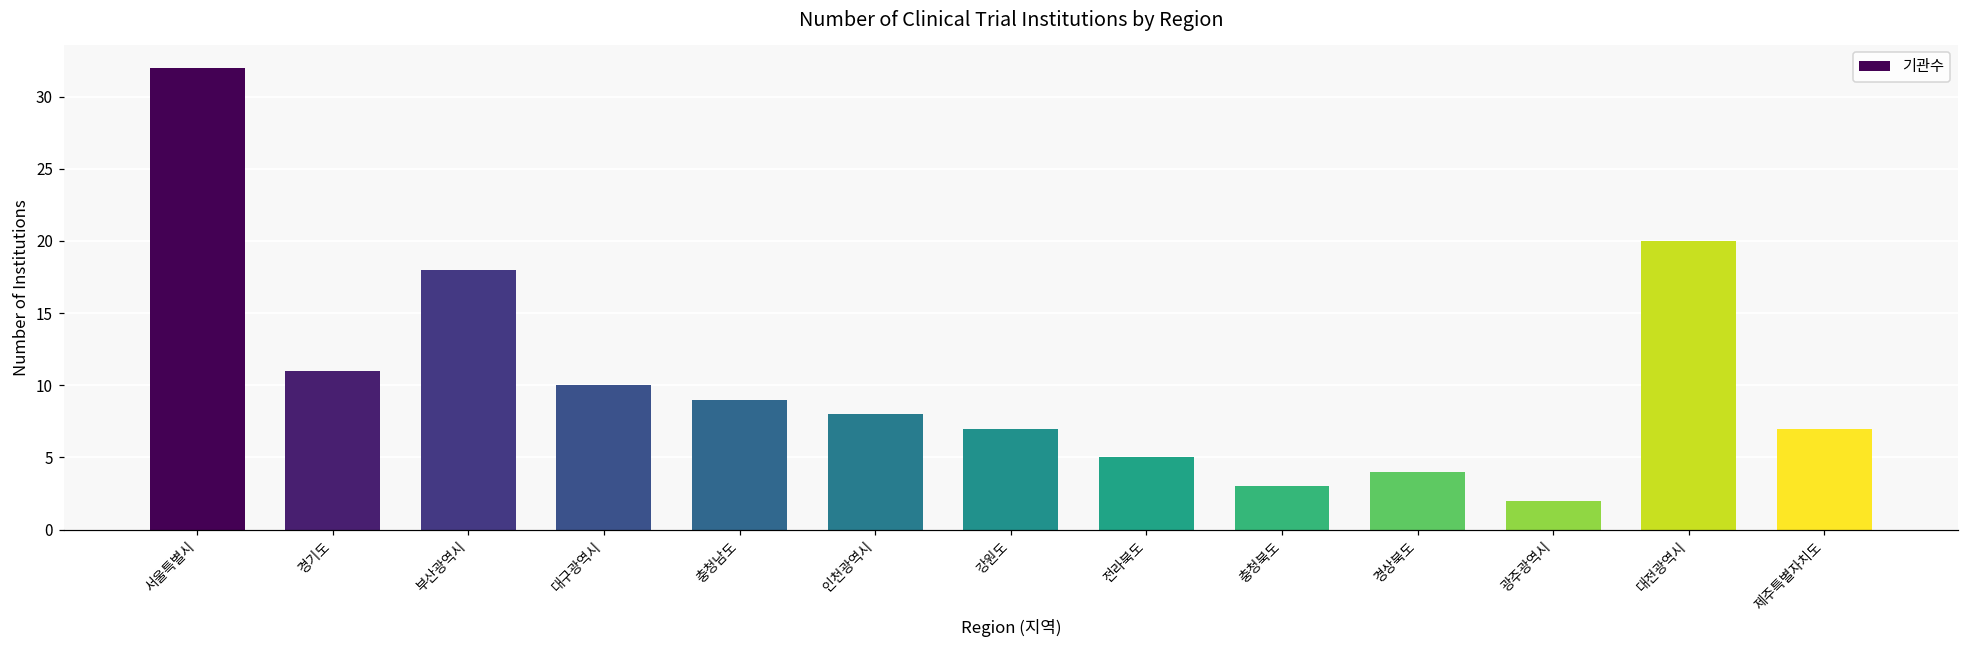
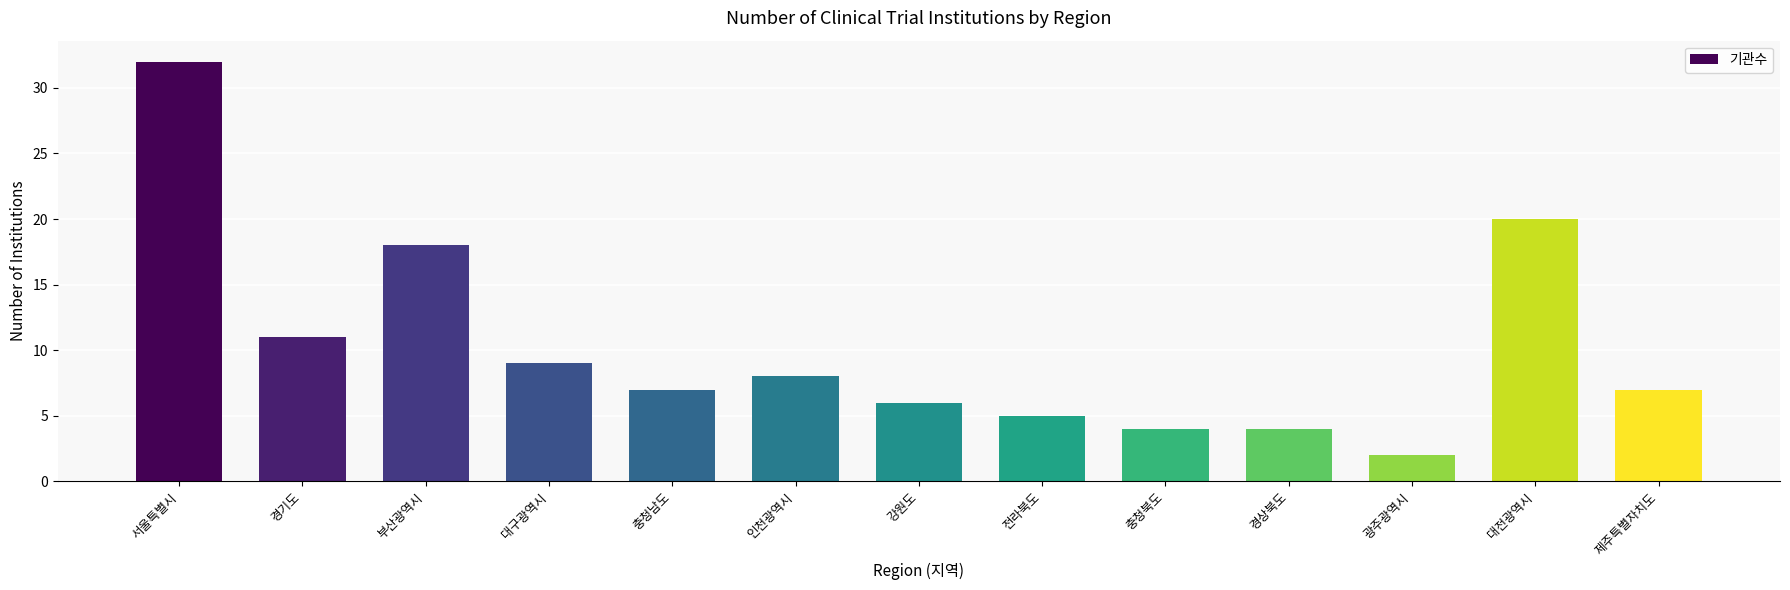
대구광역시: 10 -> 9
충청남도: 9 -> 7
강원도: 7 -> 6
충청북도: 3 -> 4
